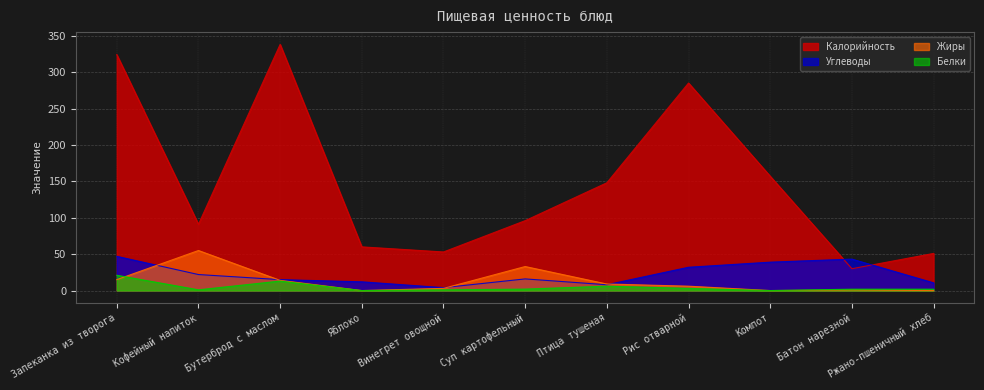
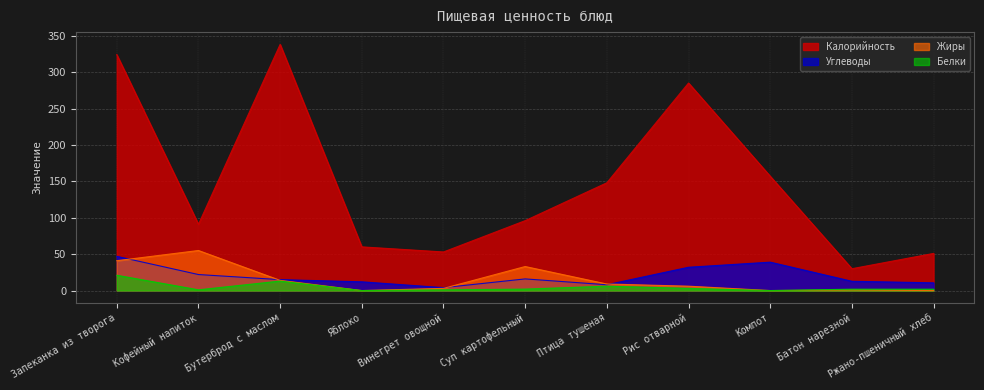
Жиры, Запеканка из творога: 20 -> 40
Углеводы, Батон нарезной: 40 -> 10
